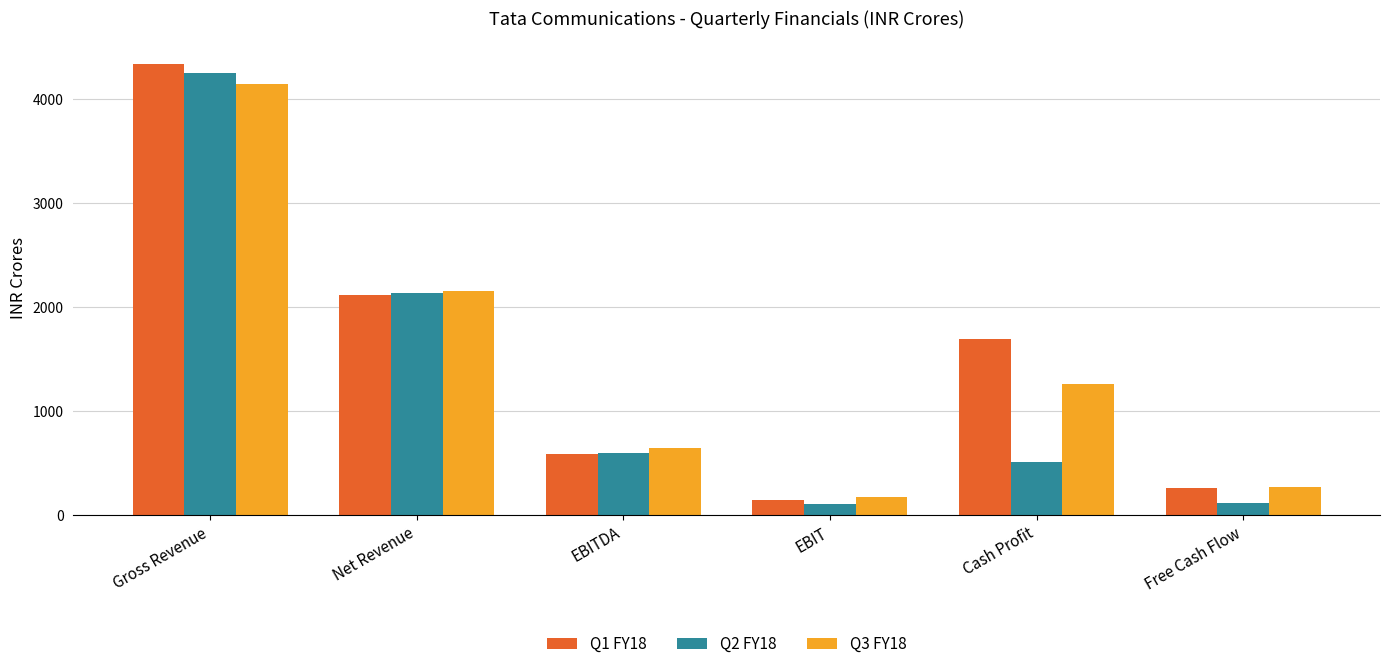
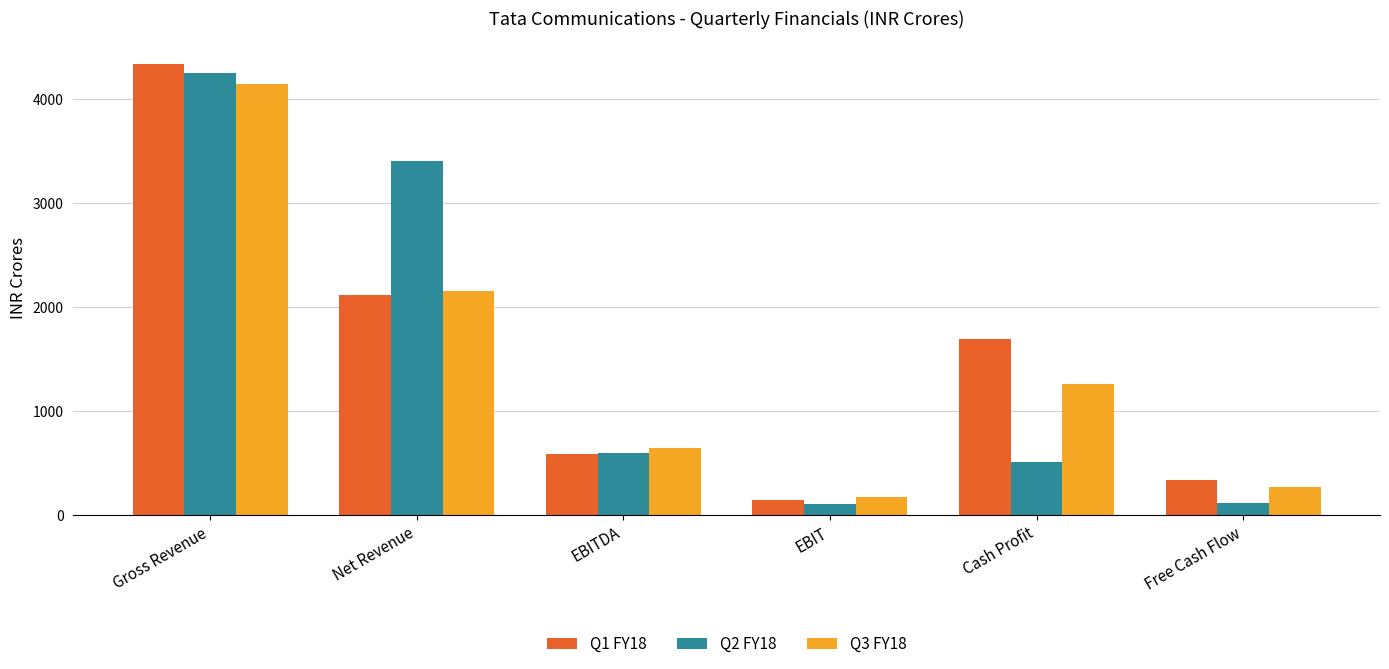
Q2 FY18, Net Revenue: 2130 -> 3400
Q1 FY18, Free Cash Flow: 260 -> 340
